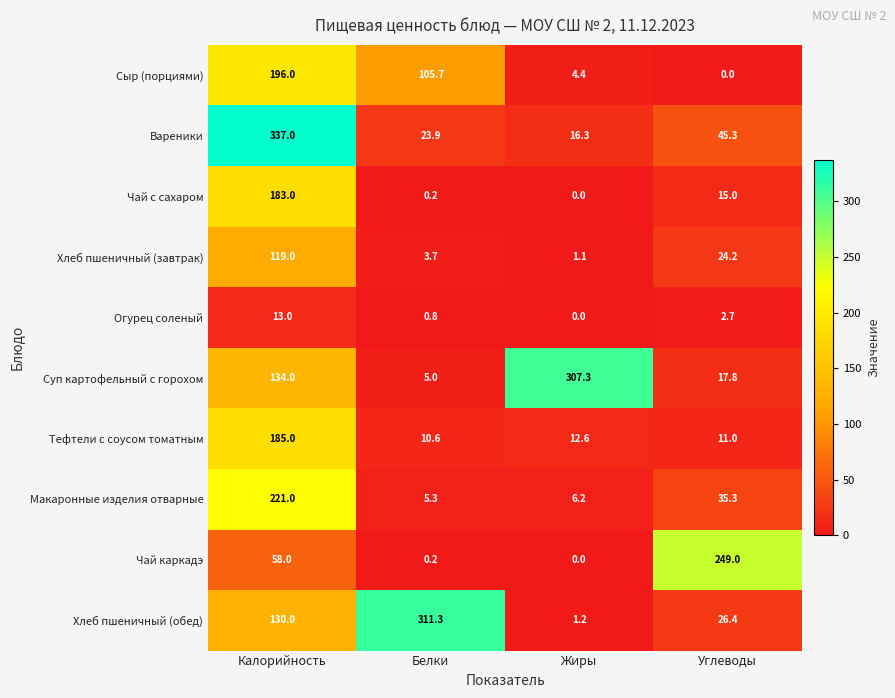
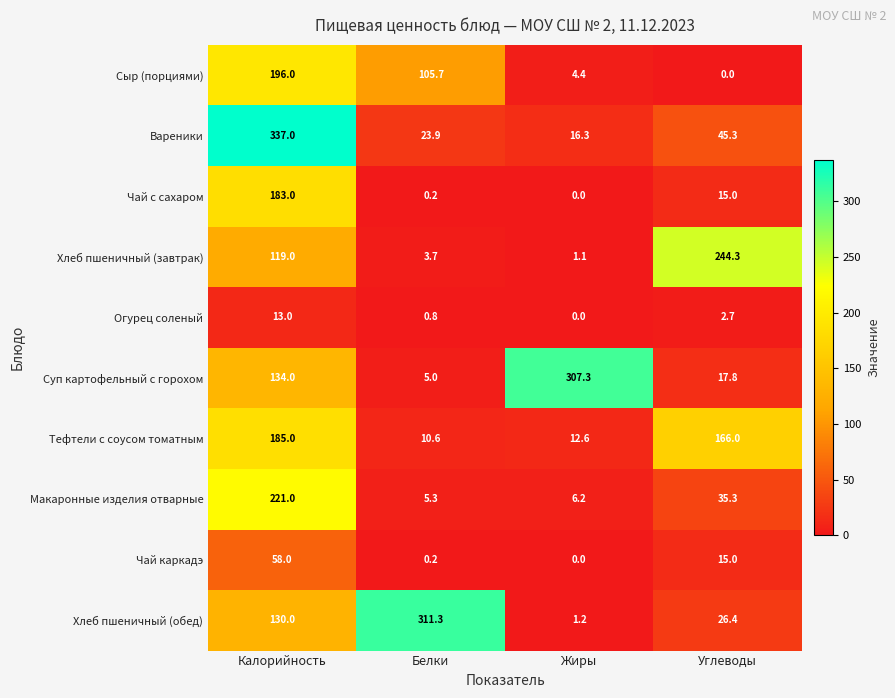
Хлеб пшеничный (завтрак), Углеводы: 24.2 -> 244.3
Тефтели с соусом томатным, Углеводы: 11.0 -> 166.0
Чай каркадэ, Углеводы: 249.0 -> 15.0
